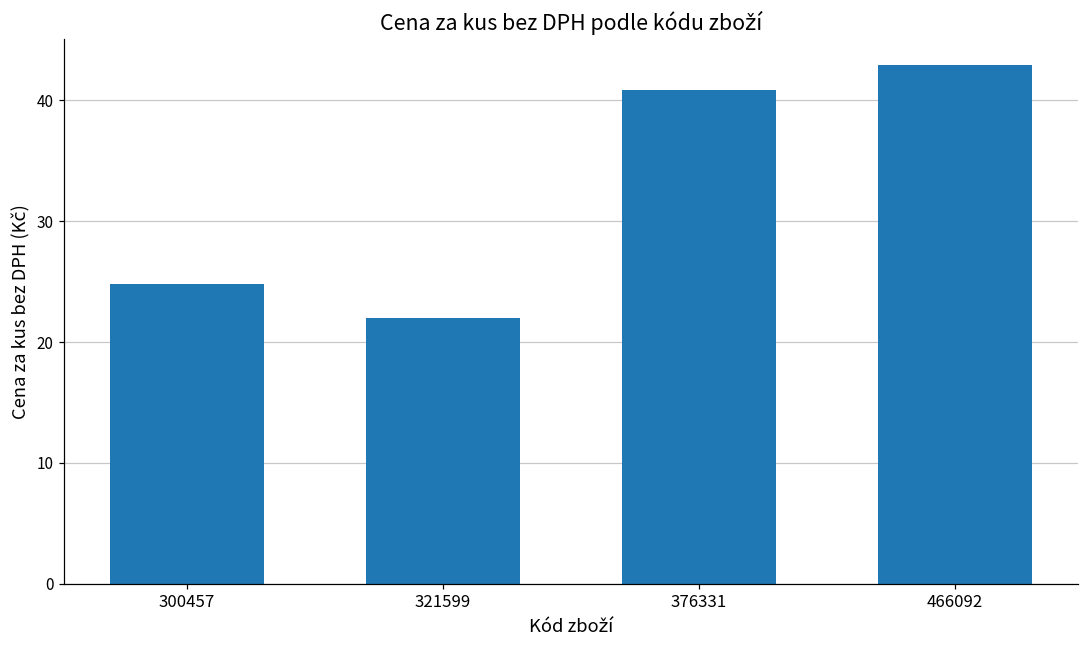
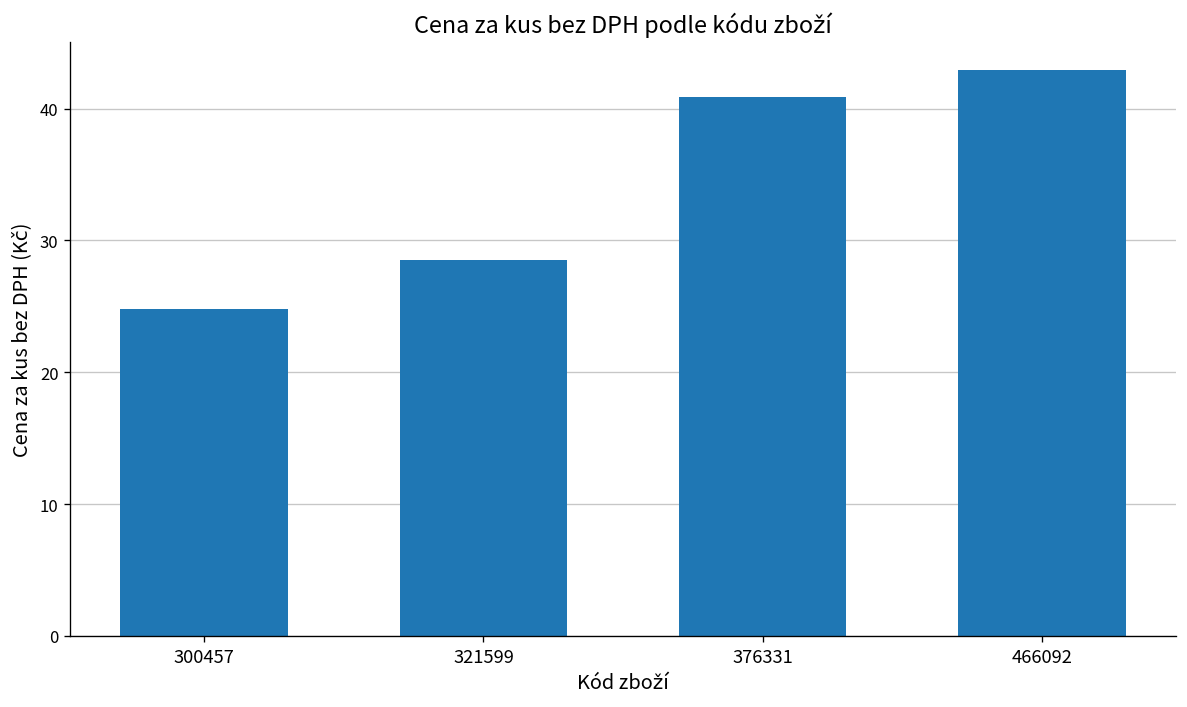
321599: 22.0 -> 28.5
